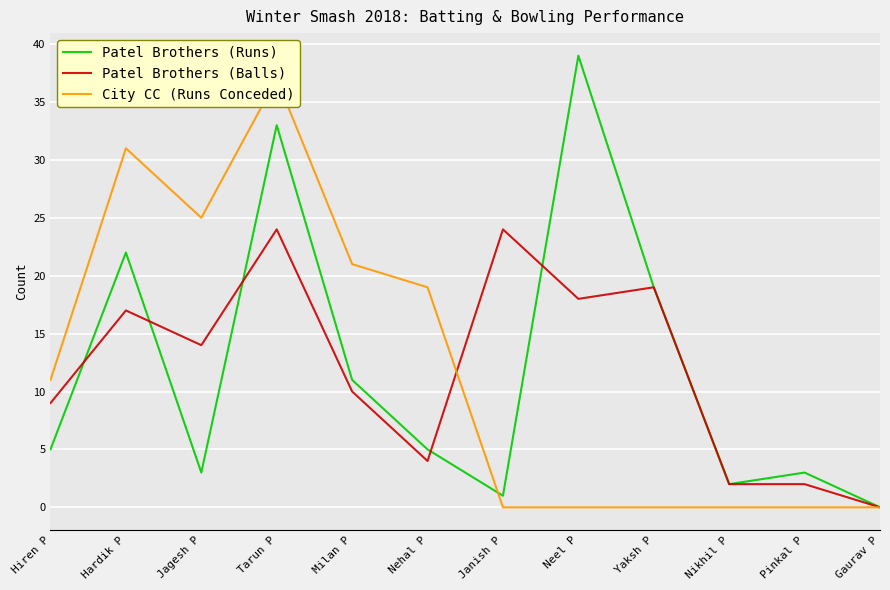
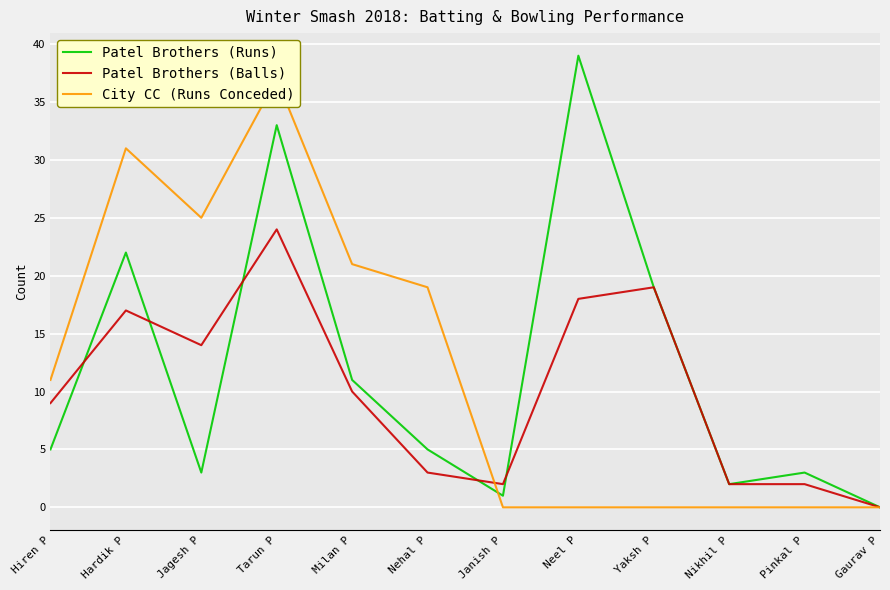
Patel Brothers (Balls), Nehal P: 4 -> 3
Patel Brothers (Balls), Janish P: 24 -> 2
